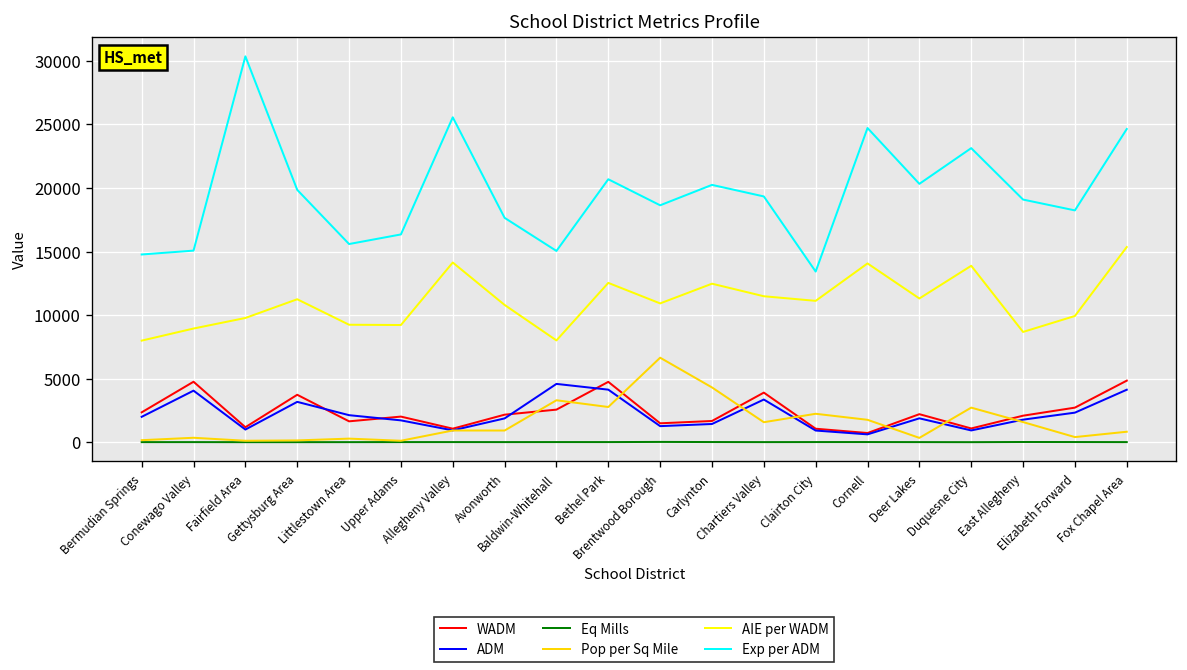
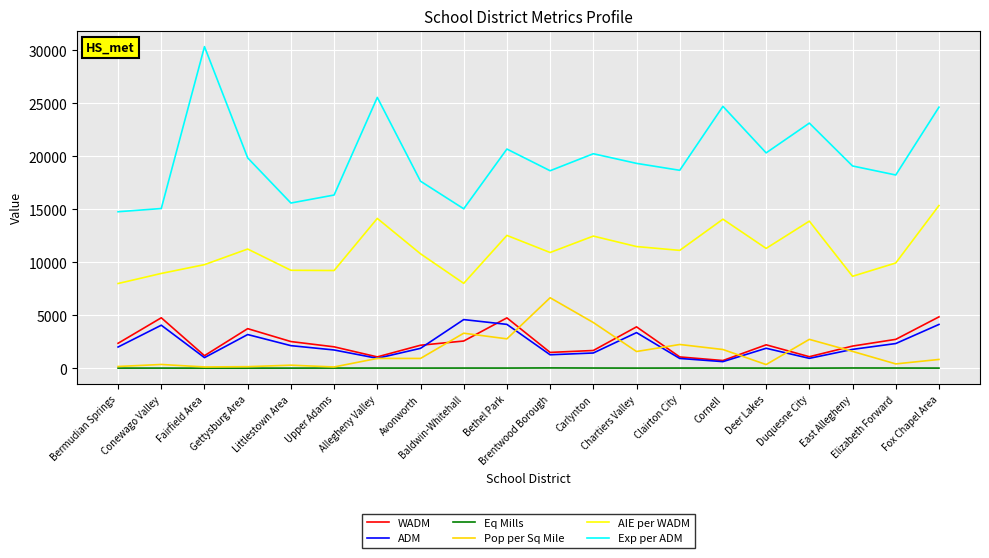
WADM, Littlestown Area: 1700 -> 2500
Exp per ADM, Clairton City: 13400 -> 18700
